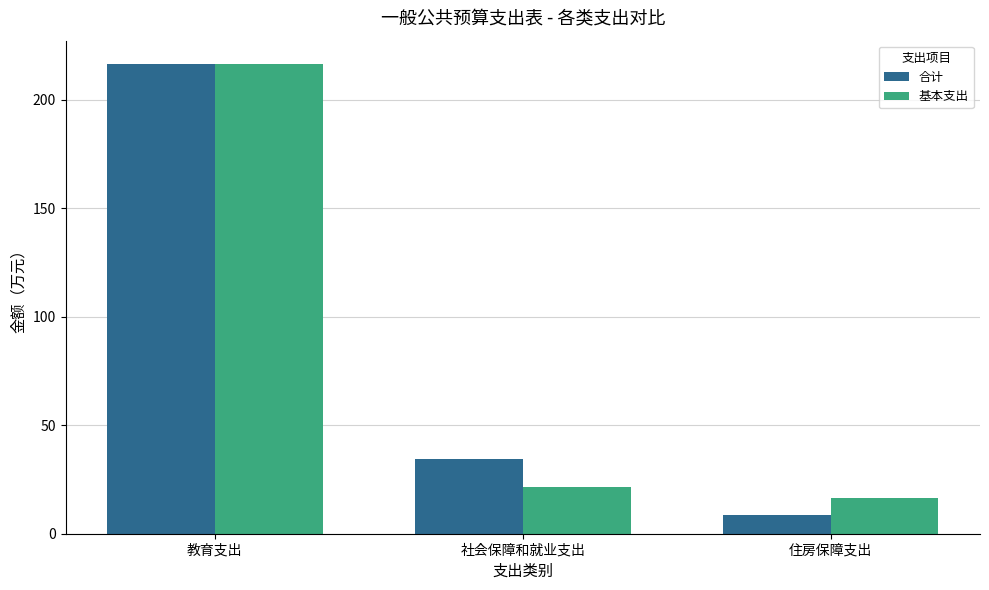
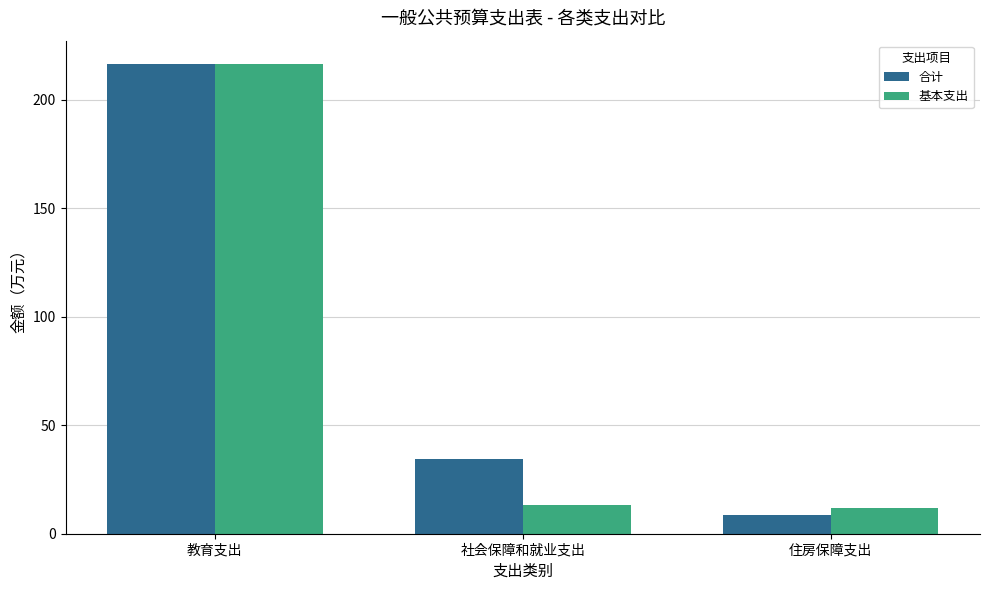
基本支出, 社会保障和就业支出: 22 -> 13
基本支出, 住房保障支出: 16 -> 12
